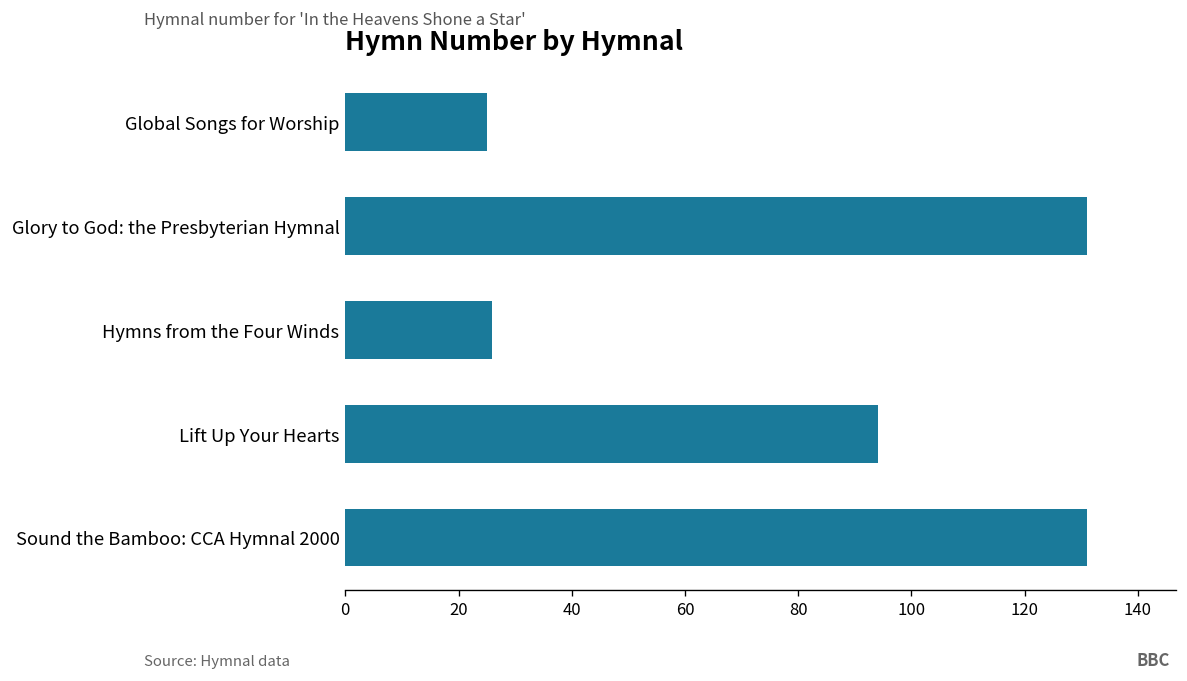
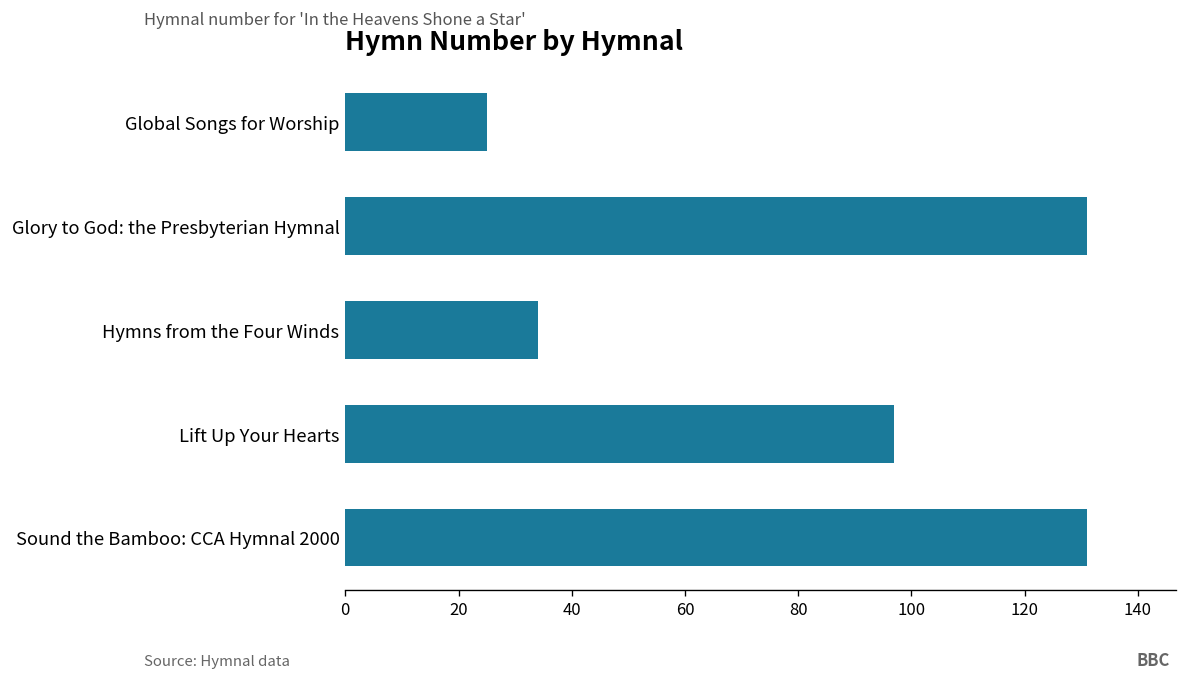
Hymns from the Four Winds: 26 -> 34
Lift Up Your Hearts: 94 -> 97
